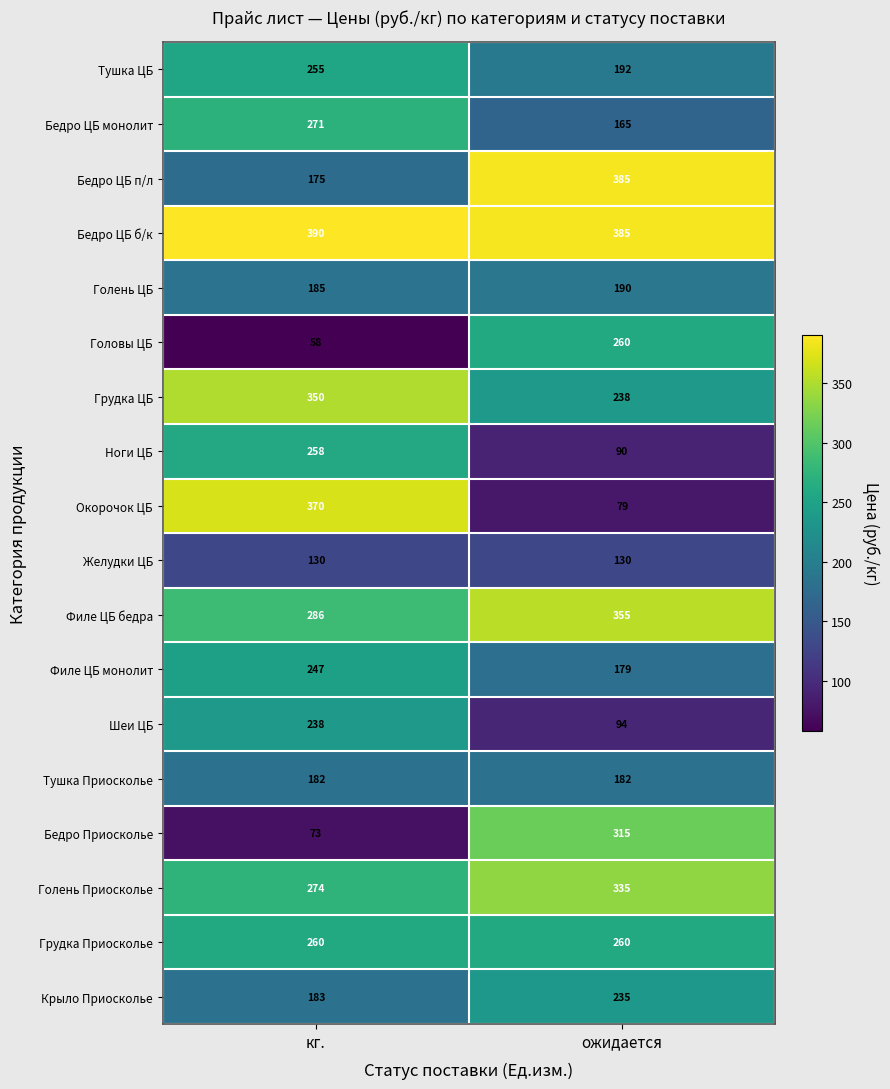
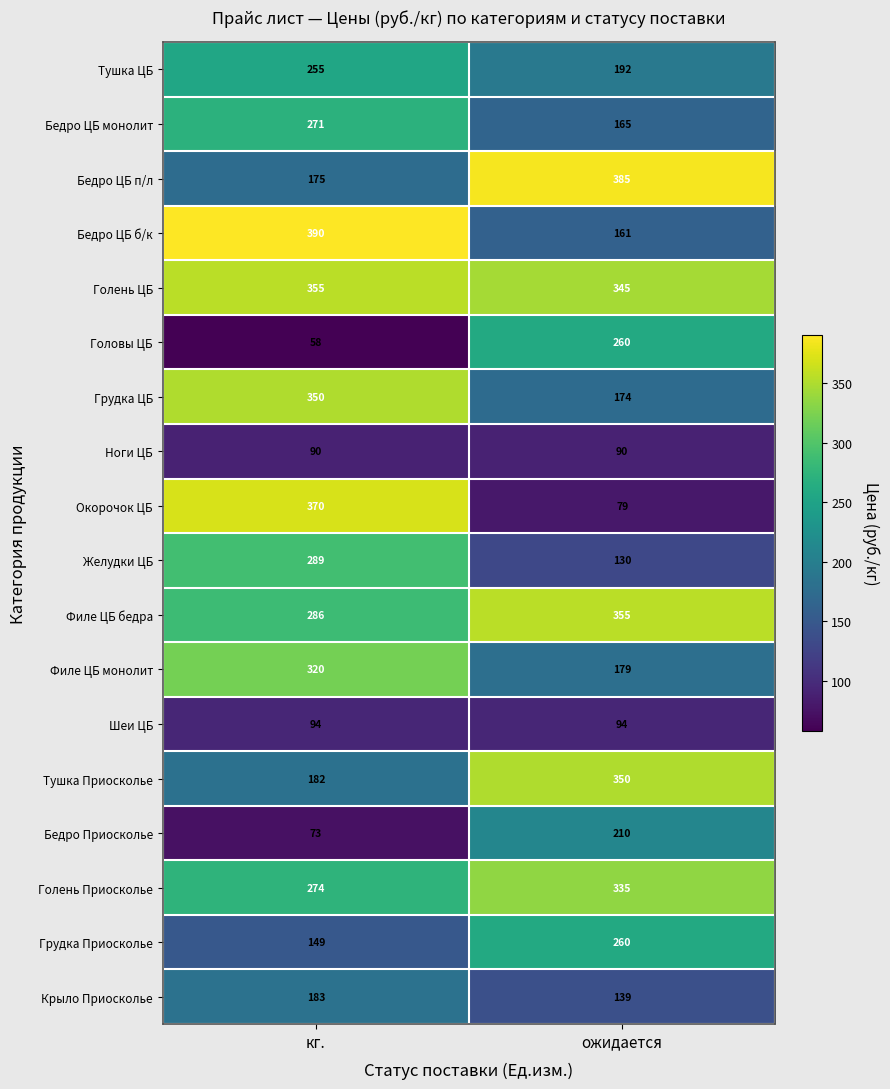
Бедро ЦБ б/к, ожидается: 385 -> 161
Голень ЦБ, кг.: 185 -> 355
Голень ЦБ, ожидается: 190 -> 345
Грудка ЦБ, ожидается: 238 -> 174
Ноги ЦБ, кг.: 258 -> 90
Желудки ЦБ, кг.: 130 -> 289
Филе ЦБ монолит, кг.: 247 -> 320
Шеи ЦБ, кг.: 238 -> 94
Тушка Приосколье, ожидается: 182 -> 350
Бедро Приосколье, ожидается: 315 -> 210
Грудка Приосколье, кг.: 260 -> 149
Крыло Приосколье, ожидается: 235 -> 139
